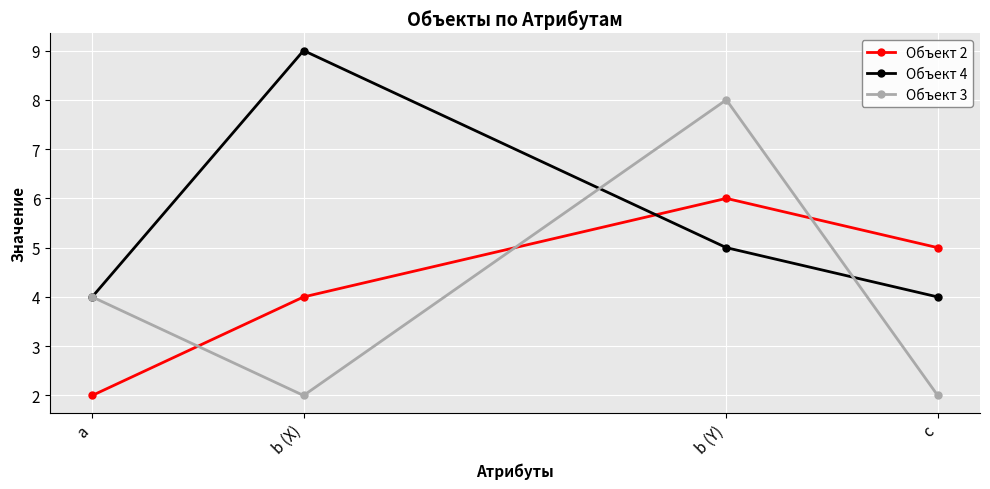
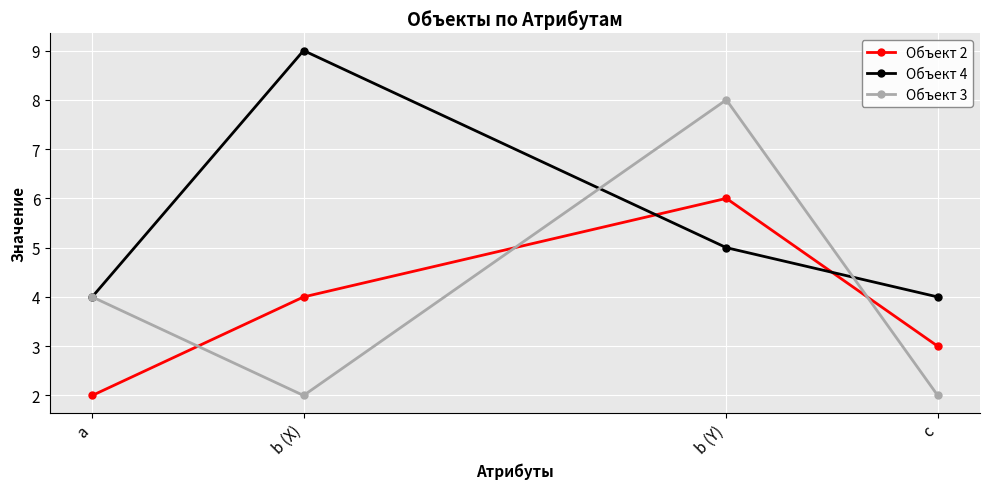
Объект 2, c: 5 -> 3
